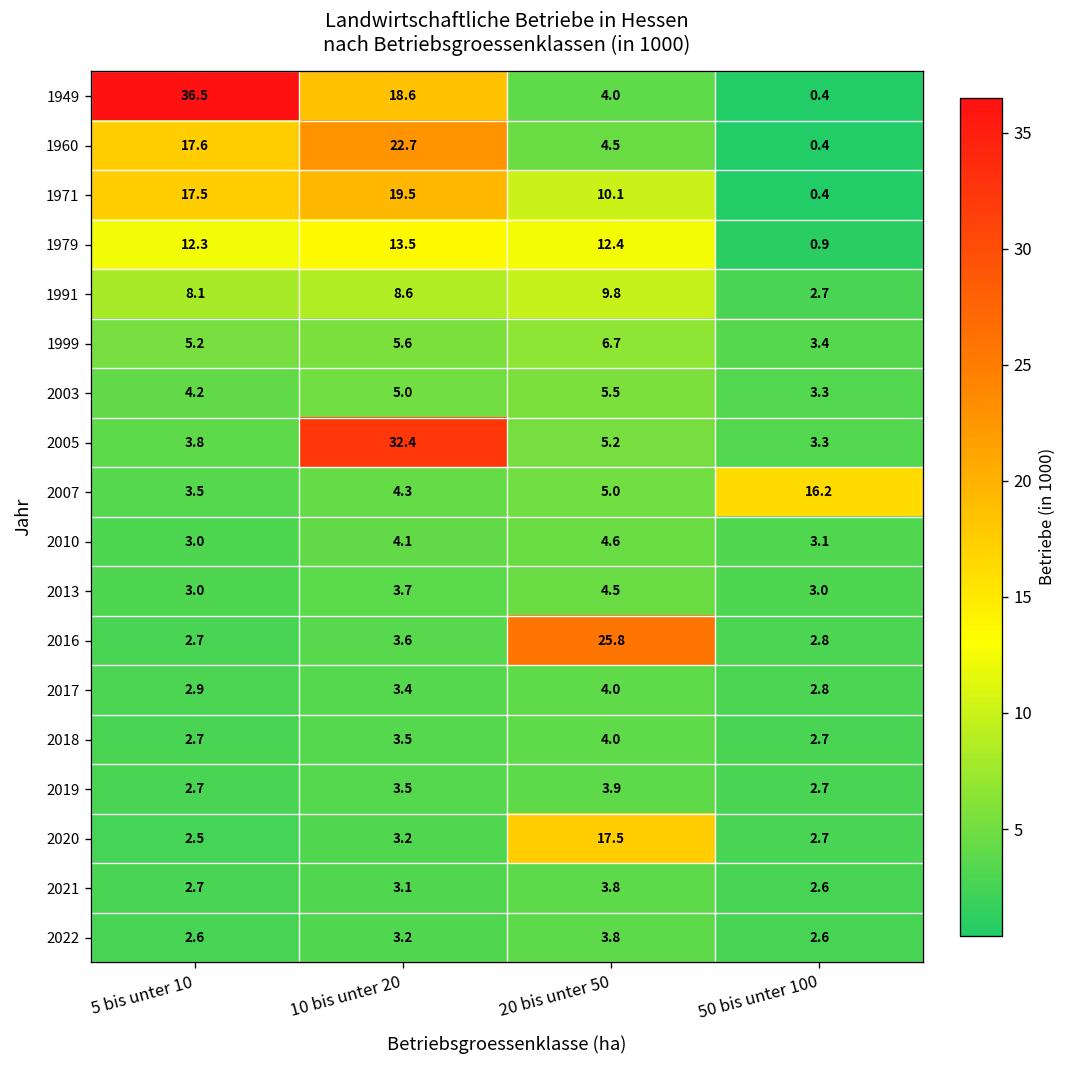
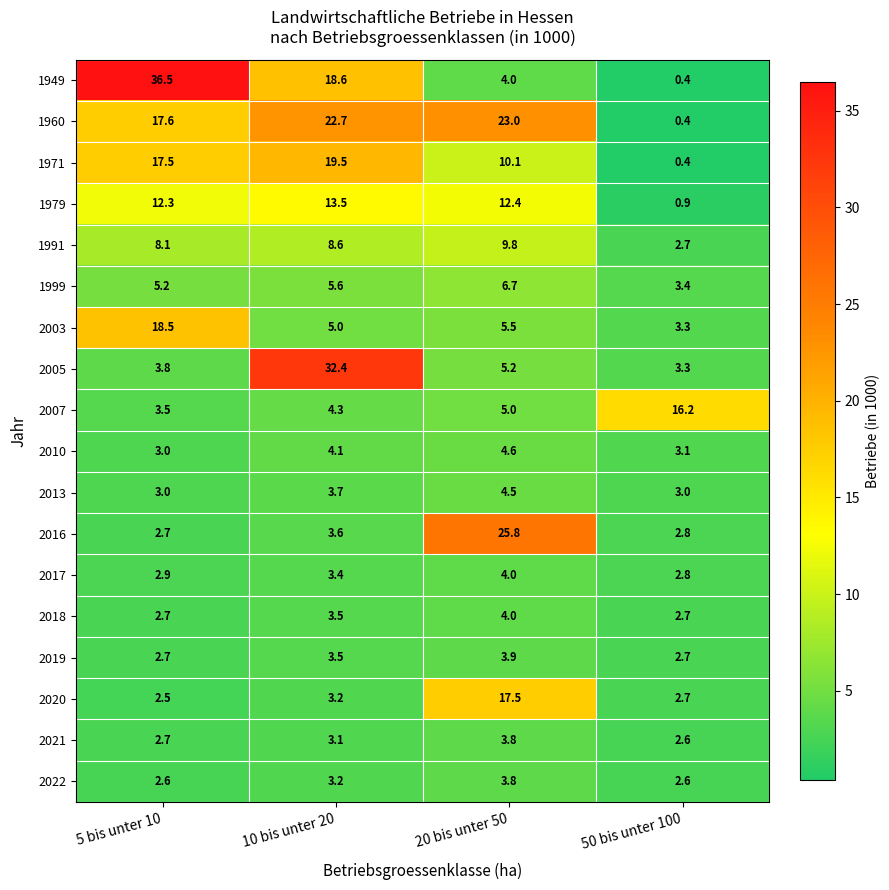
1960, 20 bis unter 50: 4.5 -> 23.0
2003, 5 bis unter 10: 4.2 -> 18.5
